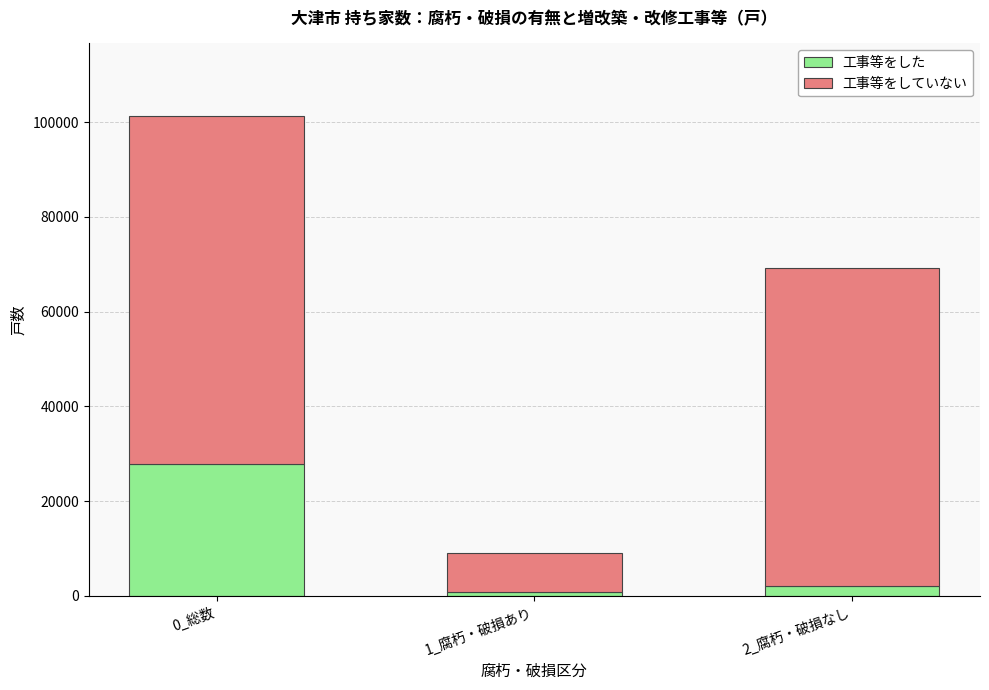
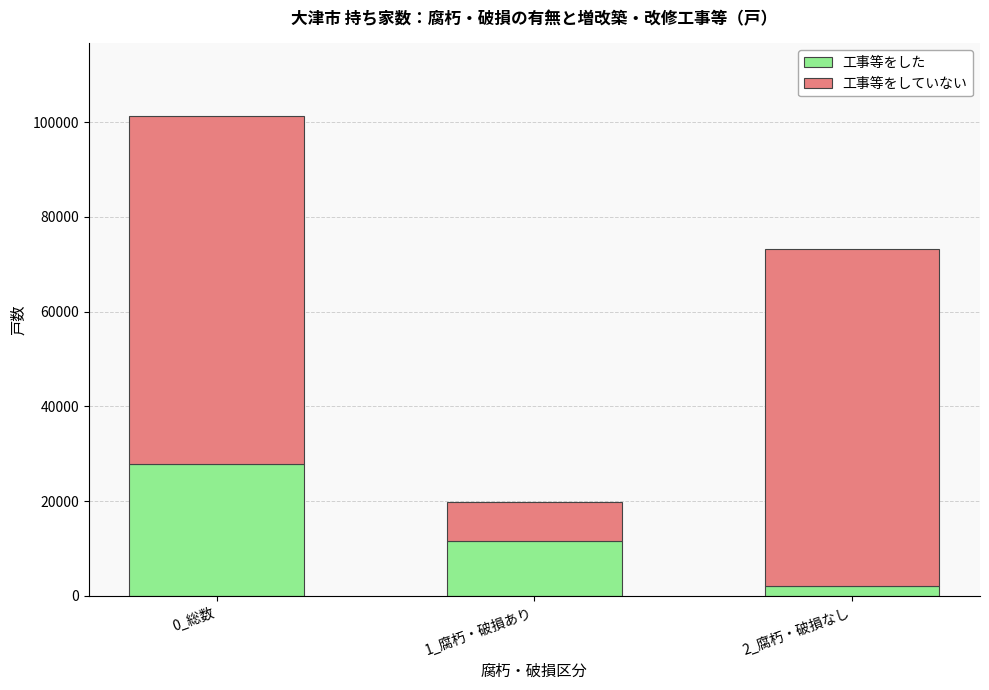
工事等をした, 1_腐朽・破損あり: 1000 -> 12000
工事等をしていない, 2_腐朽・破損なし: 67000 -> 71000
